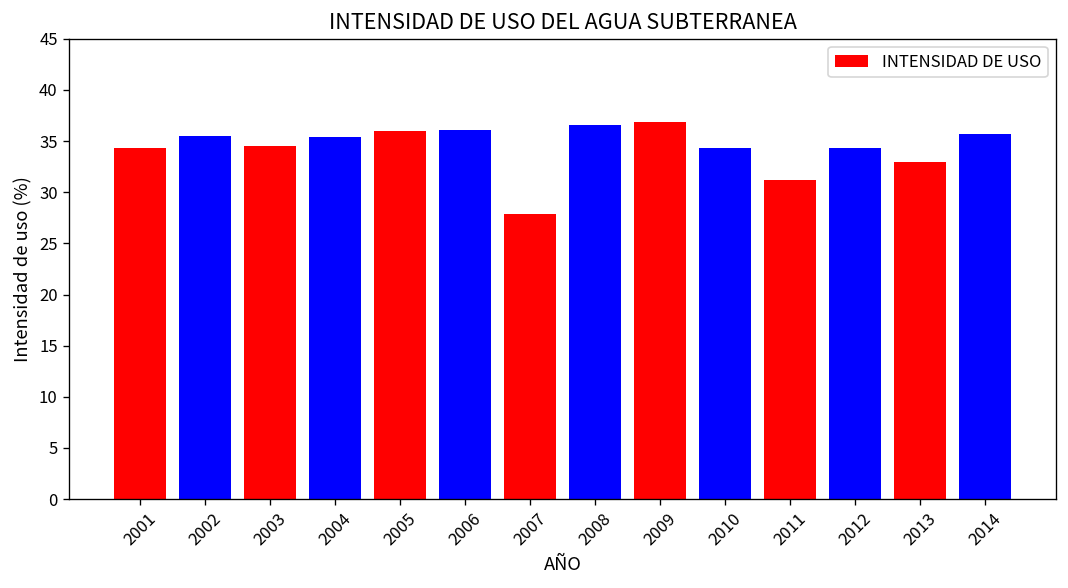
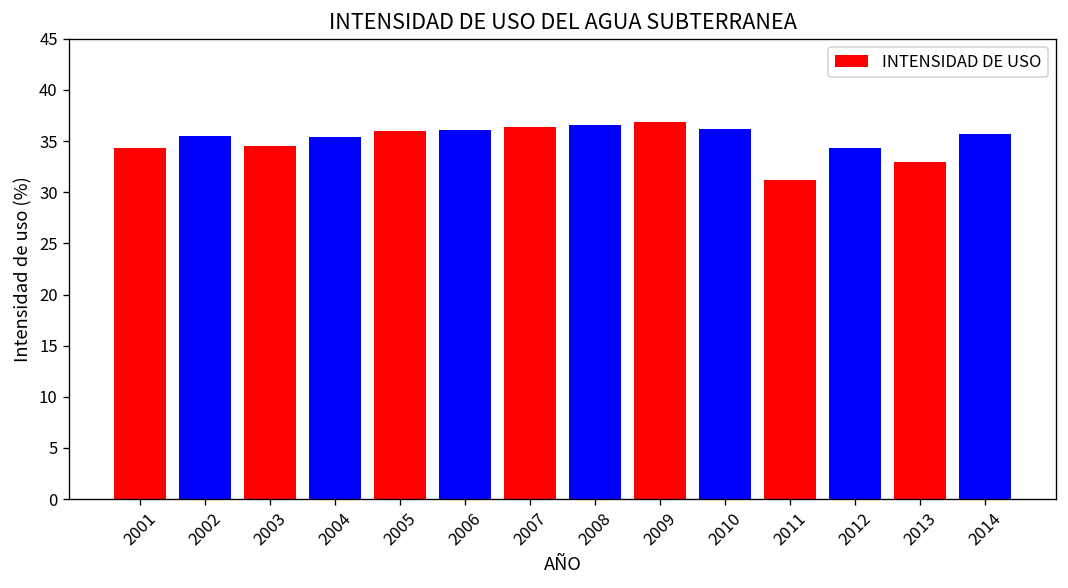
2007: 28 -> 36
2010: 34 -> 36
